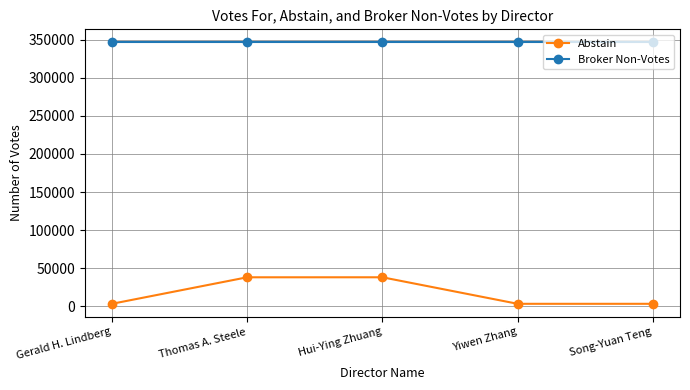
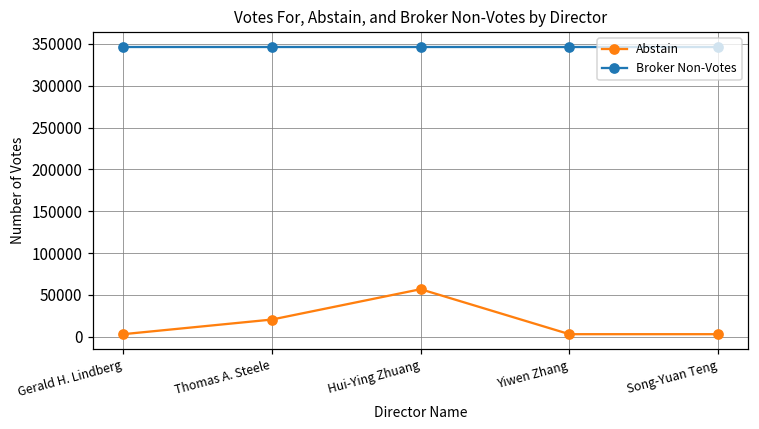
Abstain, Thomas A. Steele: 40000 -> 20000
Abstain, Hui-Ying Zhuang: 40000 -> 60000
